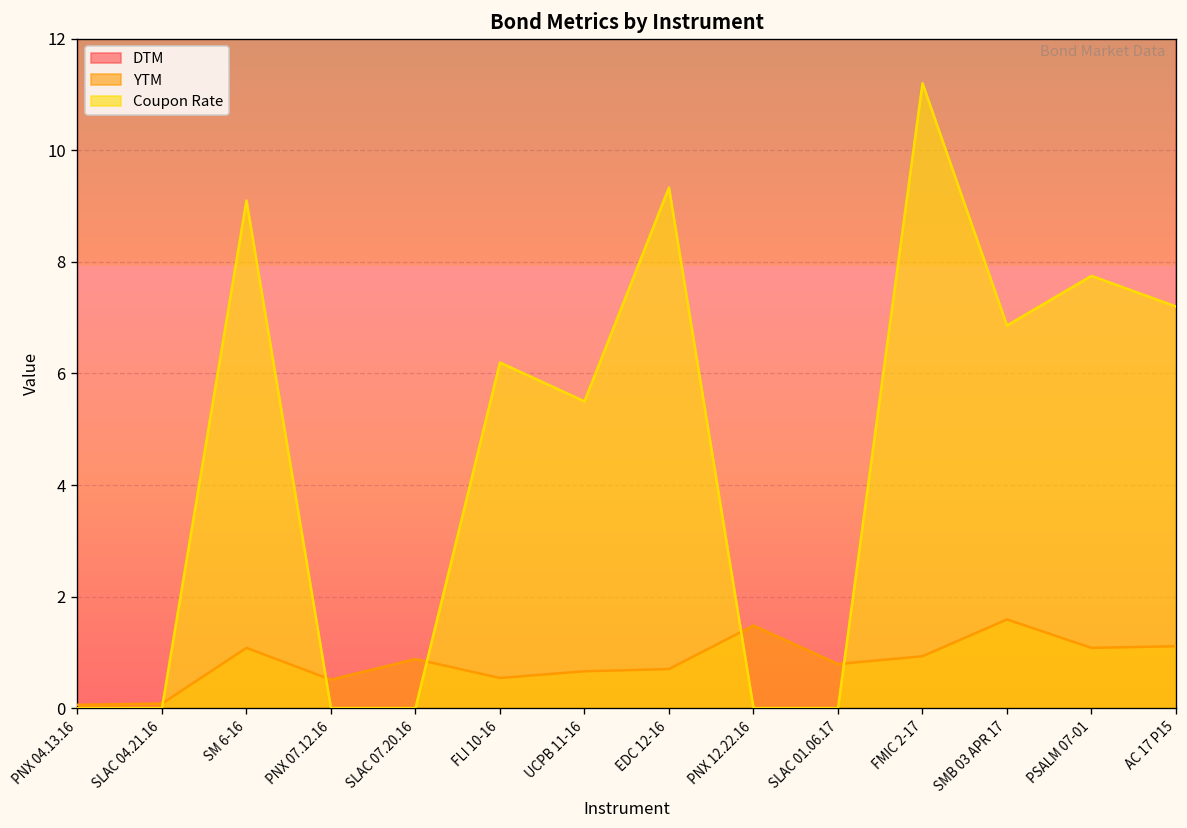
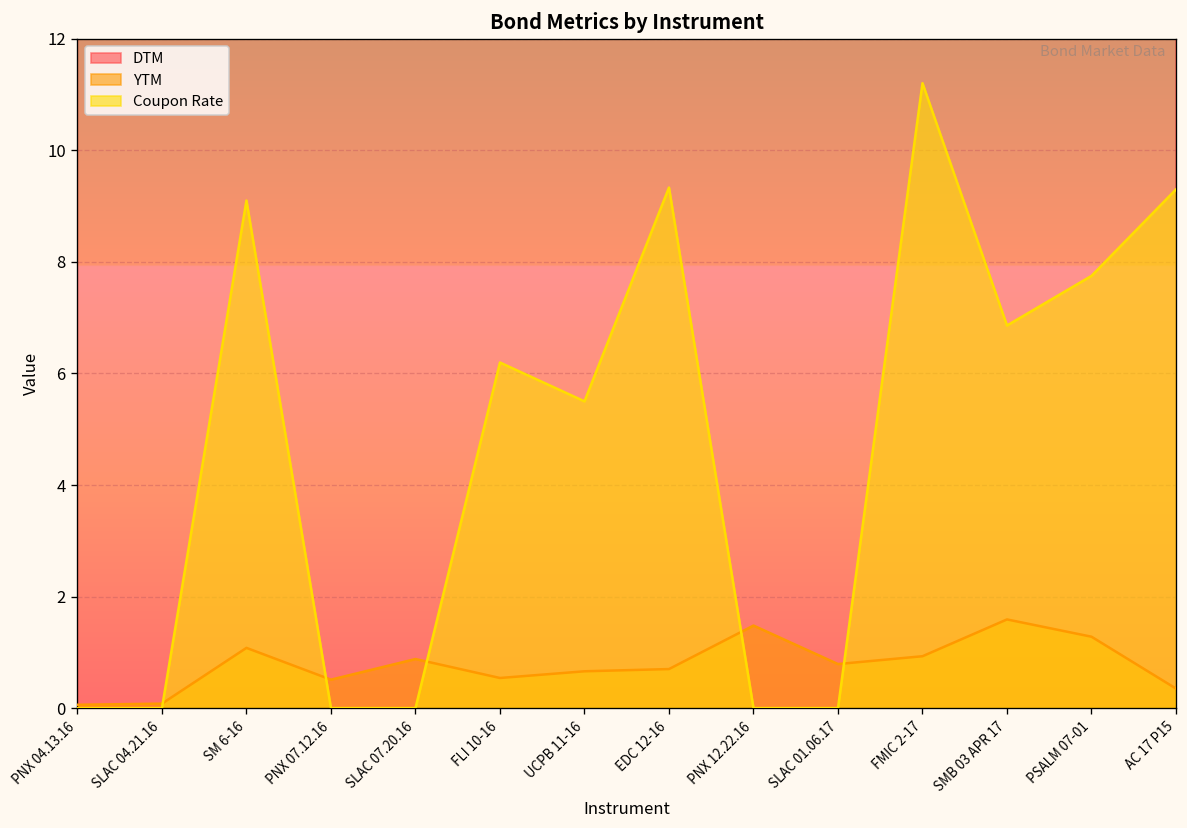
YTM, PSALM 07-01: 1.1 -> 1.3
YTM, AC 17 P15: 1.1 -> 0.4
Coupon Rate, AC 17 P15: 7.2 -> 9.3
